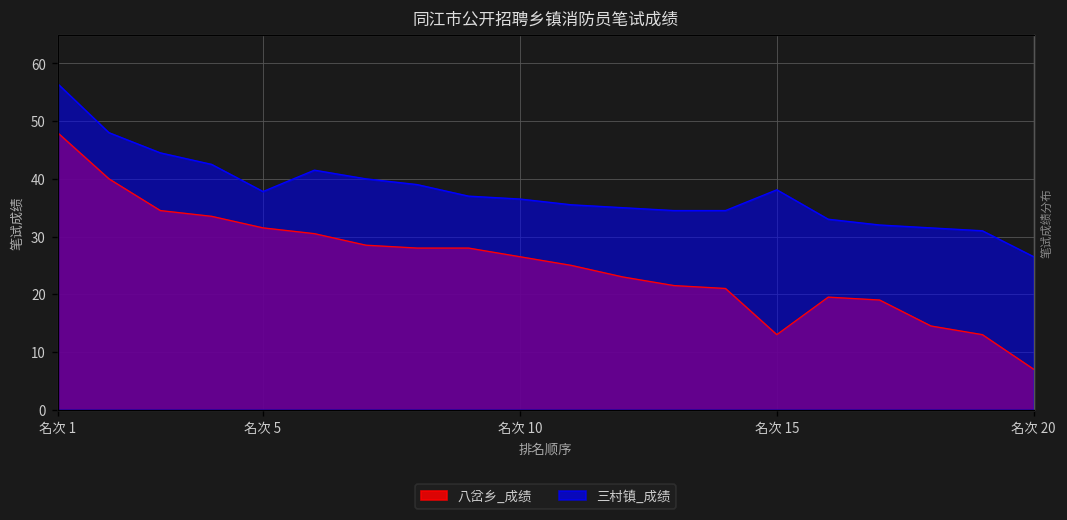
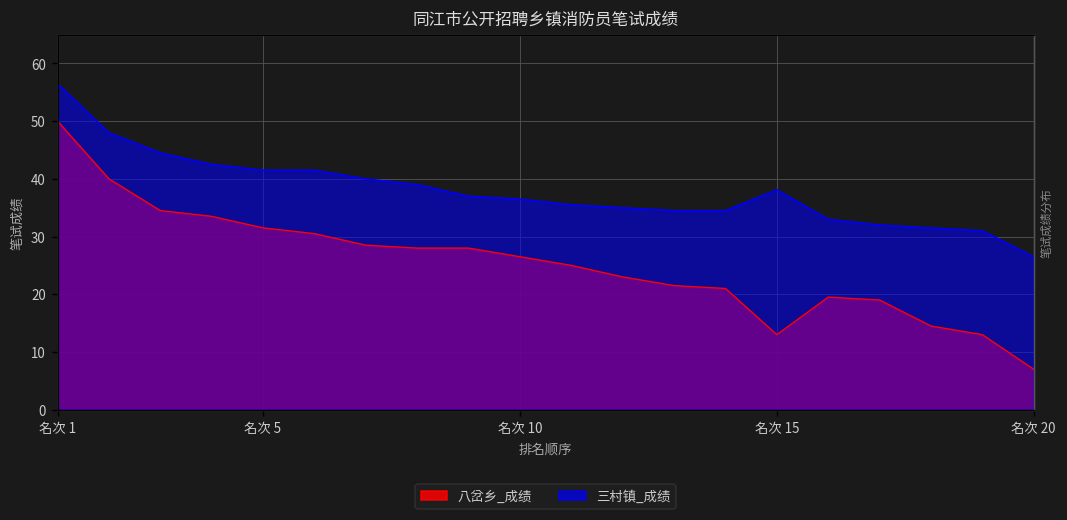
八岔乡_成绩, 名次 1: 48 -> 50
三村镇_成绩, 名次 5: 38 -> 42
